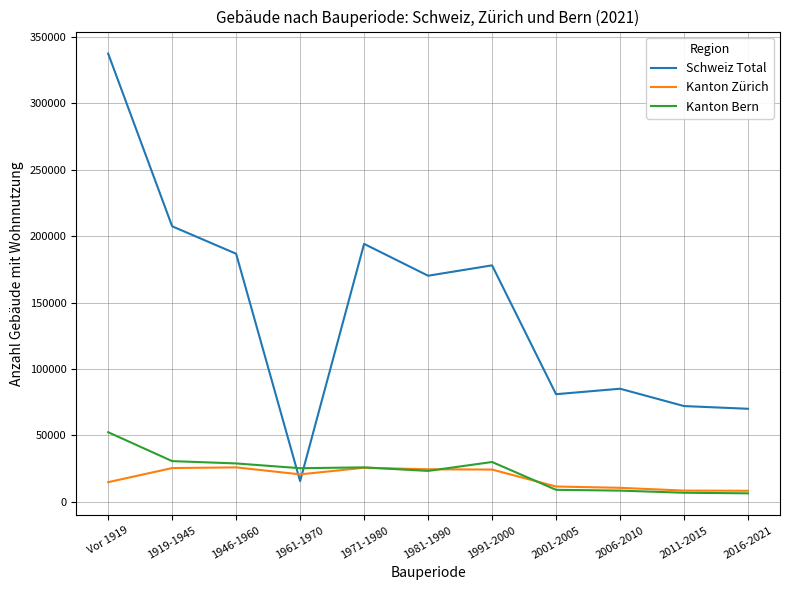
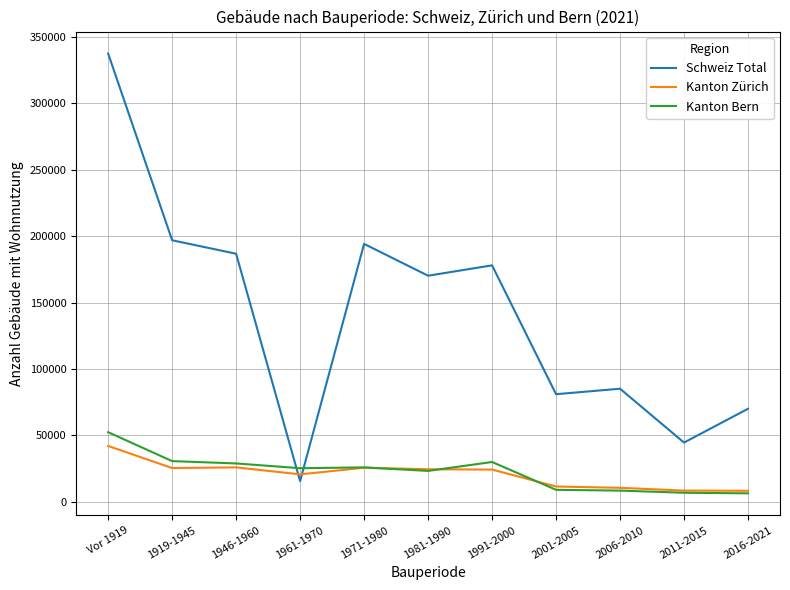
Kanton Zürich, Vor 1919: 15000 -> 42000
Schweiz Total, 1919-1945: 207000 -> 197000
Schweiz Total, 2011-2015: 72000 -> 45000
